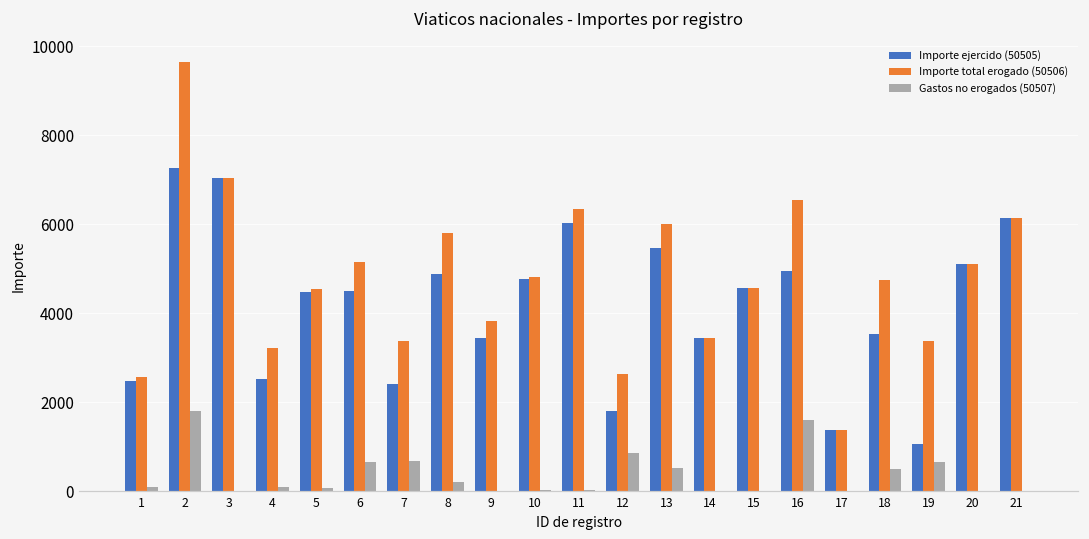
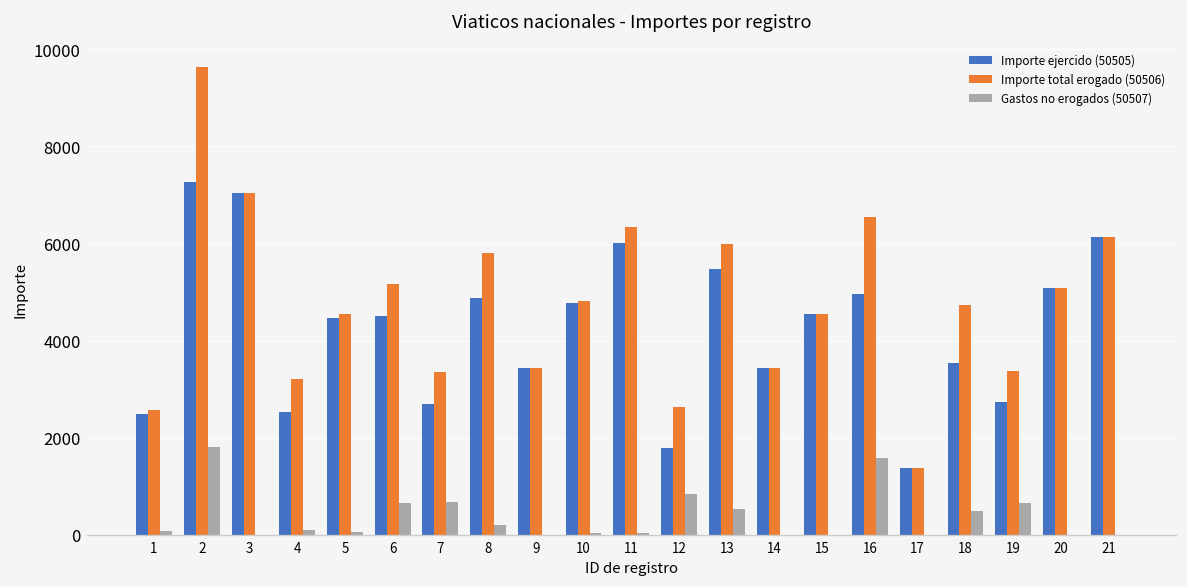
Importe ejercido (50505), 7: 2400 -> 2700
Importe total erogado (50506), 9: 3800 -> 3400
Importe ejercido (50505), 19: 1100 -> 2700
